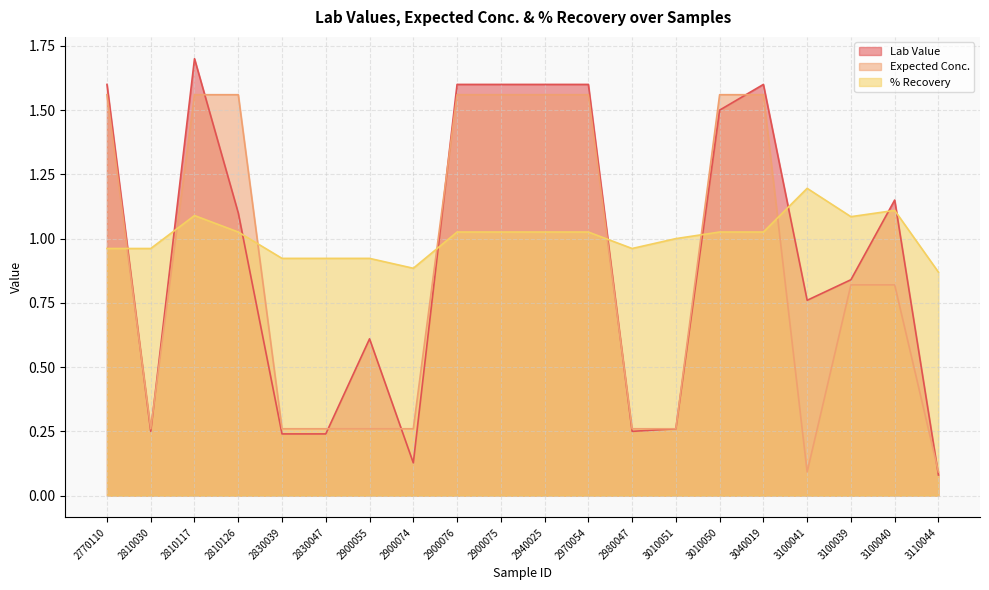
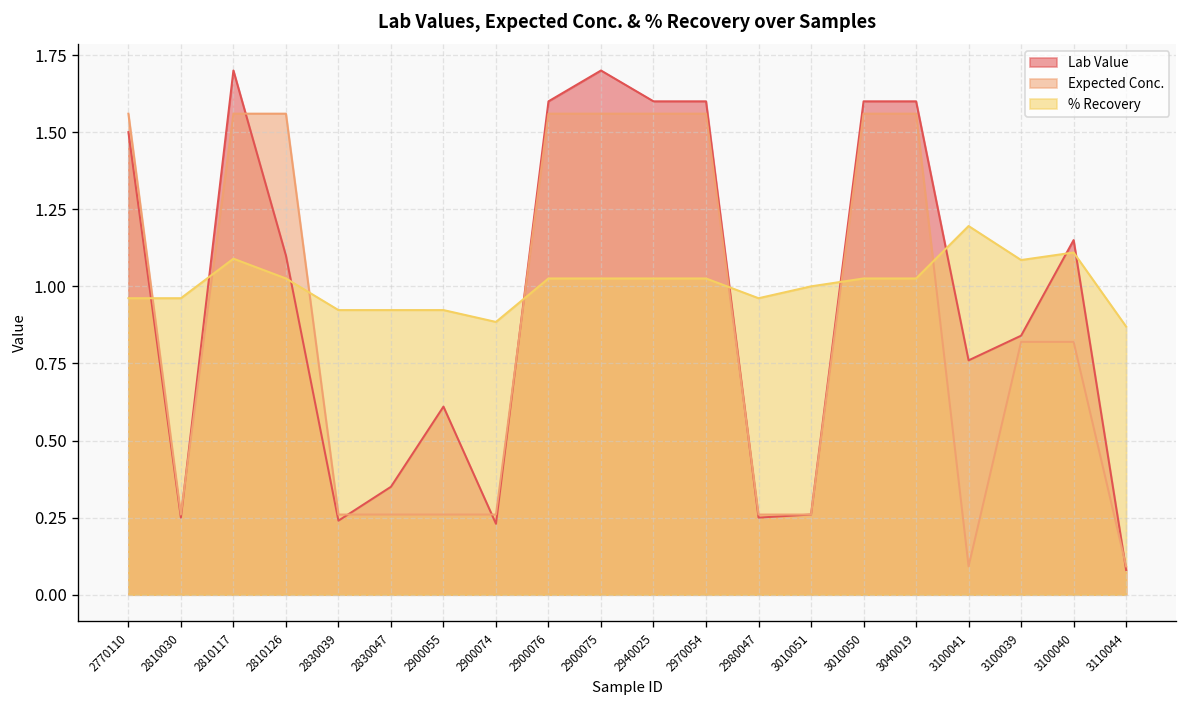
Lab Value, 2770110: 1.6 -> 1.5
Lab Value, 2830047: 0.24 -> 0.35
Lab Value, 2900074: 0.13 -> 0.23
Lab Value, 2900075: 1.6 -> 1.7
Lab Value, 3010050: 1.5 -> 1.6
